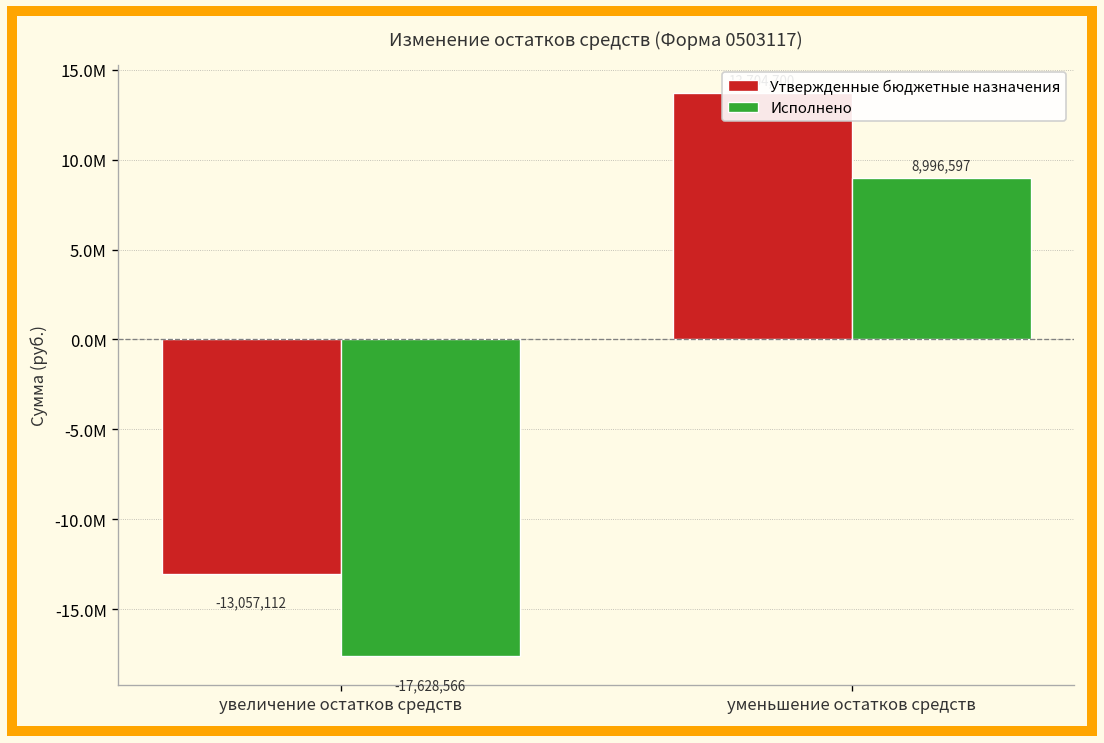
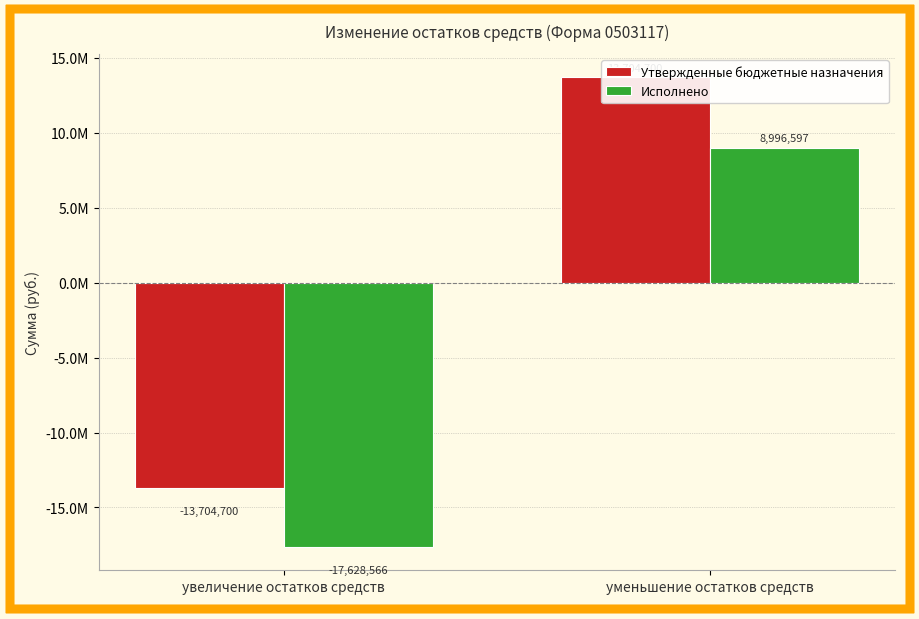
Утвержденные бюджетные назначения, увеличение остатков средств: -13,057,112 -> -13,704,700
